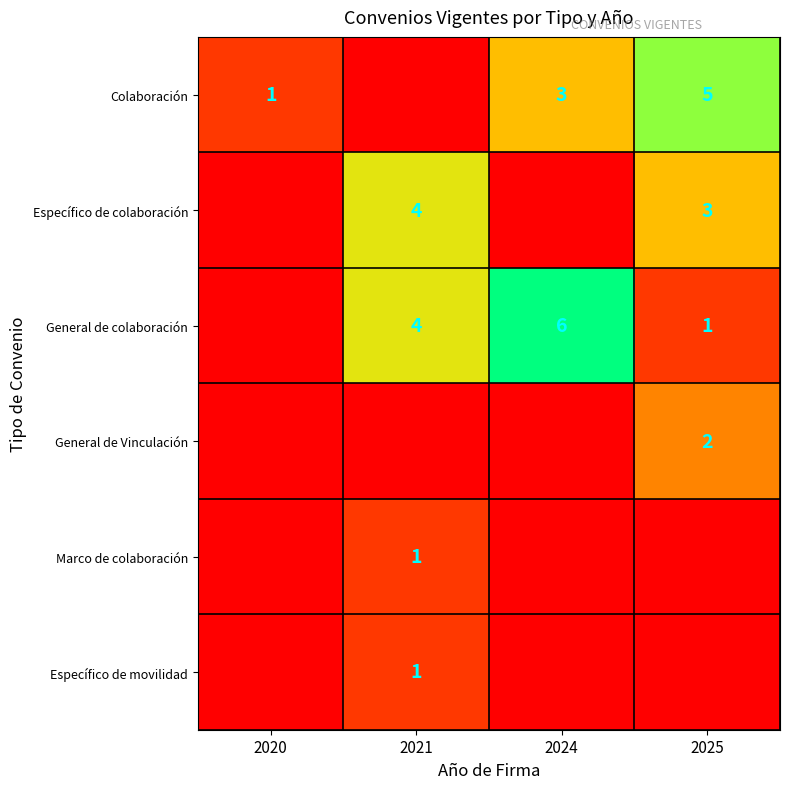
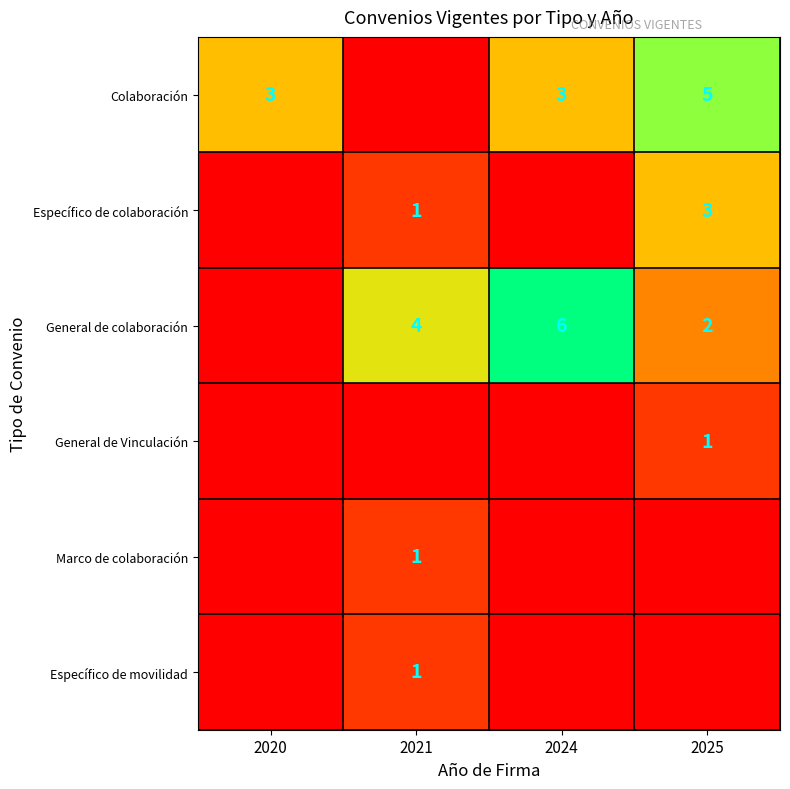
Colaboración, 2020: 1 -> 3
Específico de colaboración, 2021: 4 -> 1
General de colaboración, 2025: 1 -> 2
General de Vinculación, 2025: 2 -> 1
